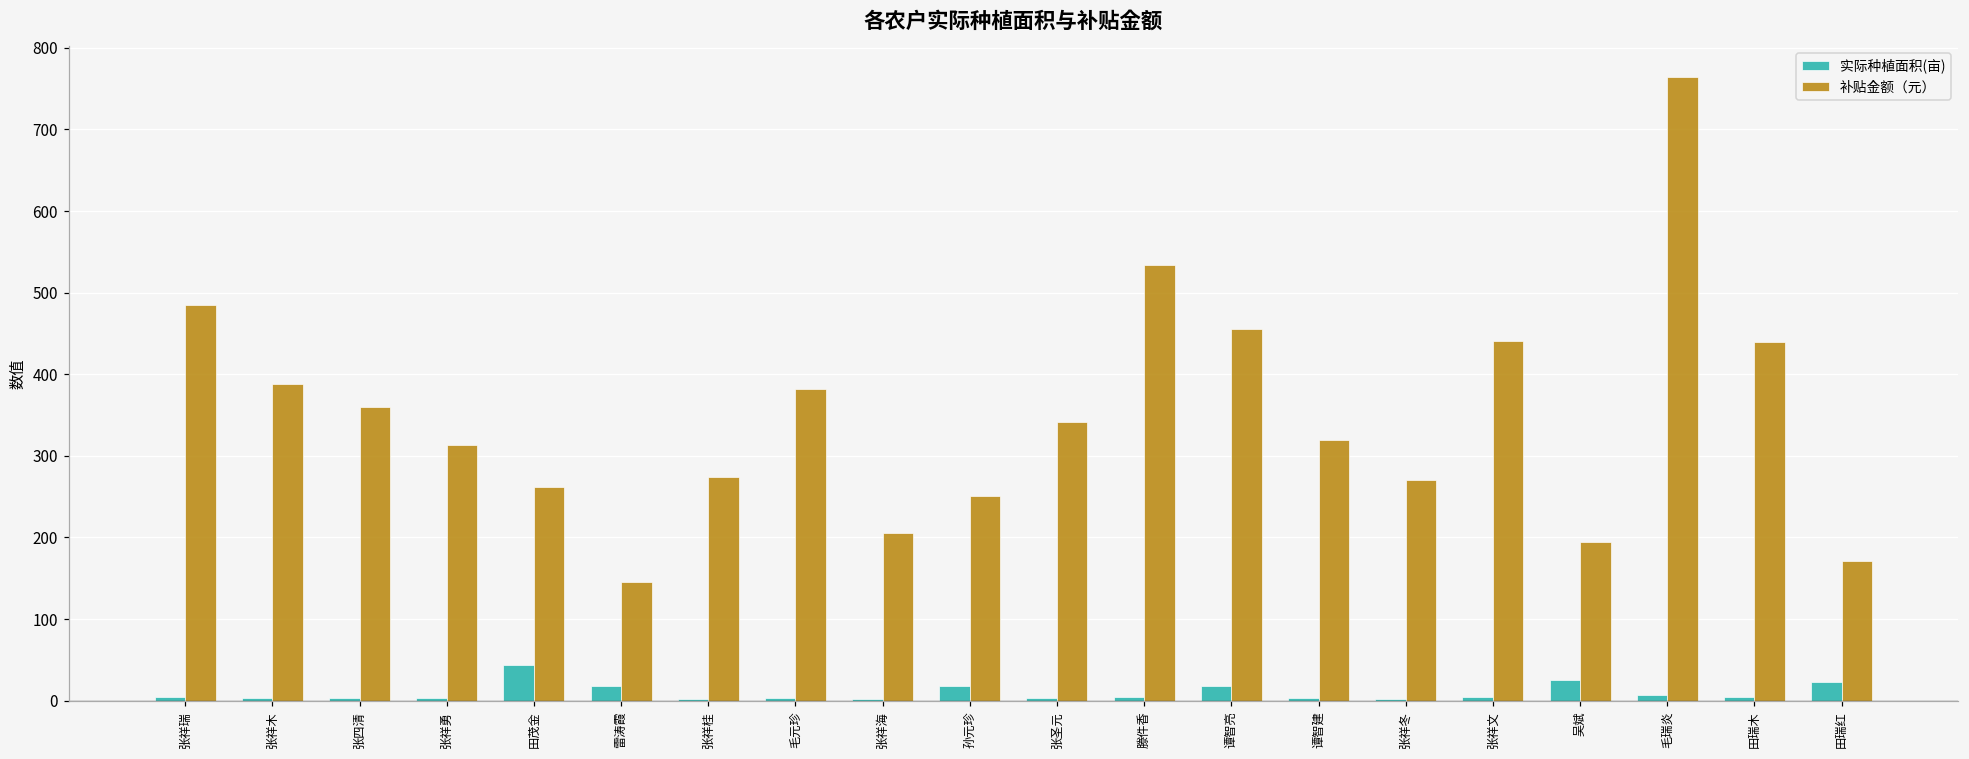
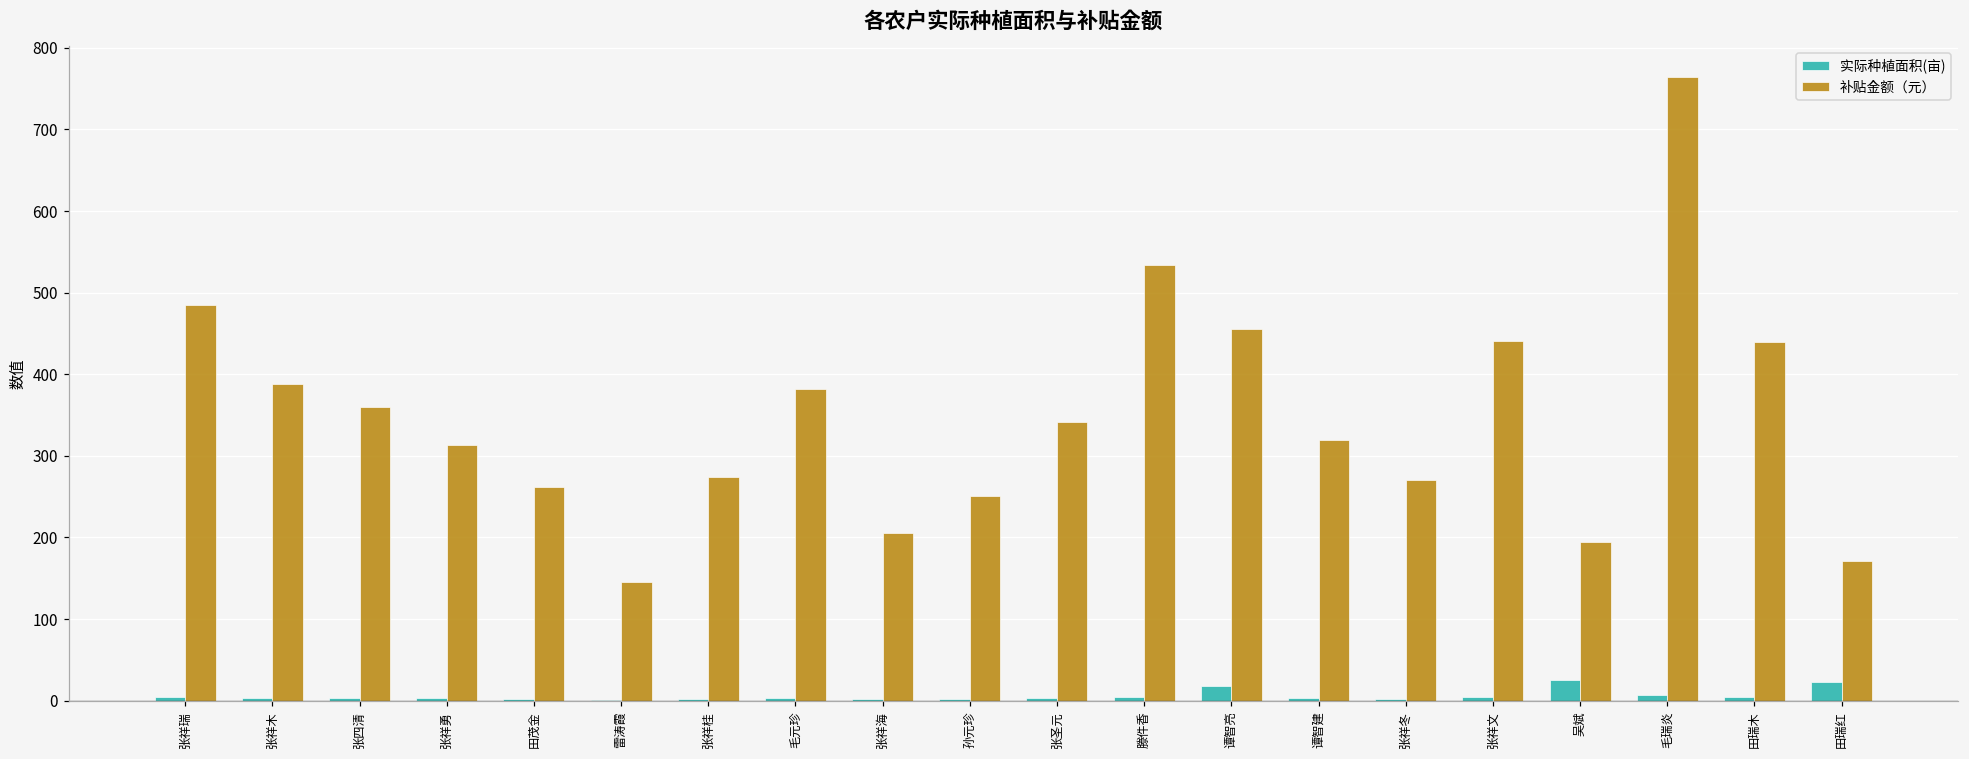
实际种植面积(亩), 田茂金: 40 -> 0
实际种植面积(亩), 雷涛霞: 20 -> 0
实际种植面积(亩), 孙元珍: 20 -> 0
